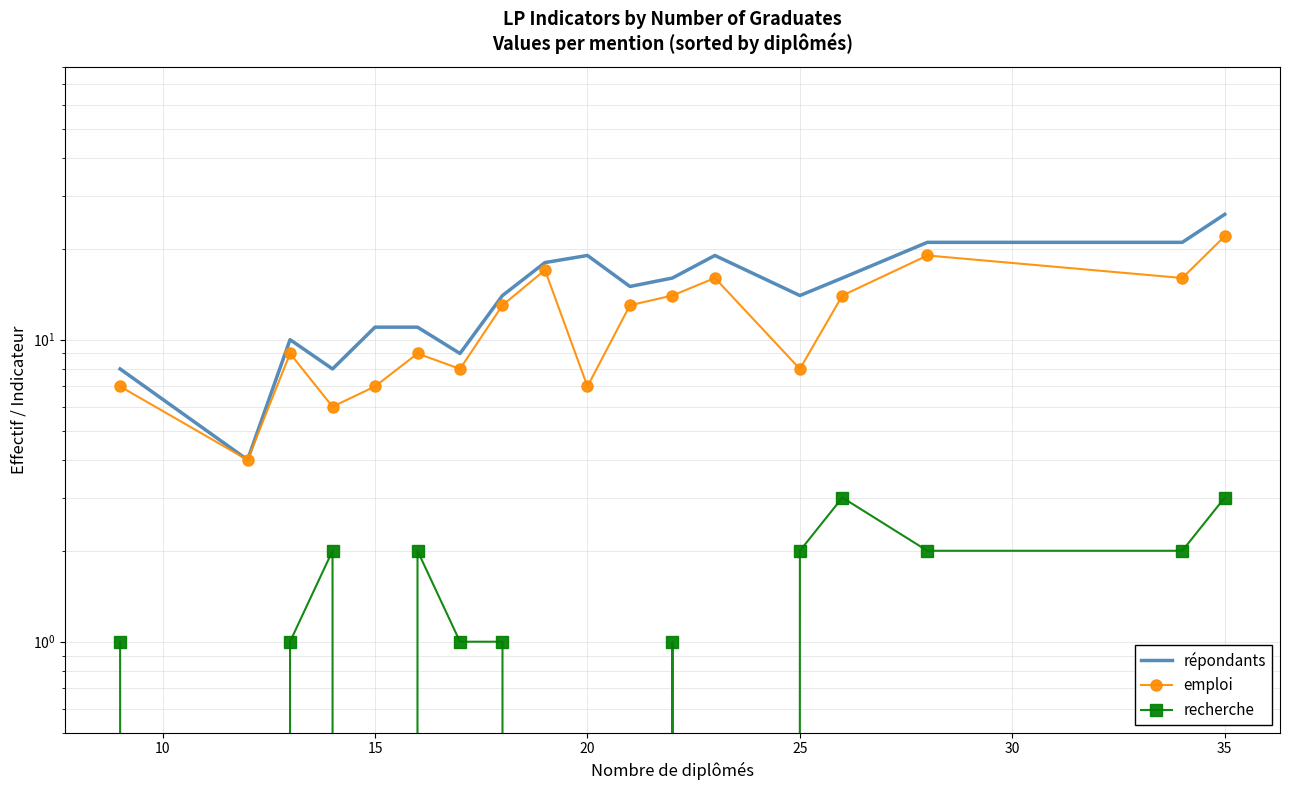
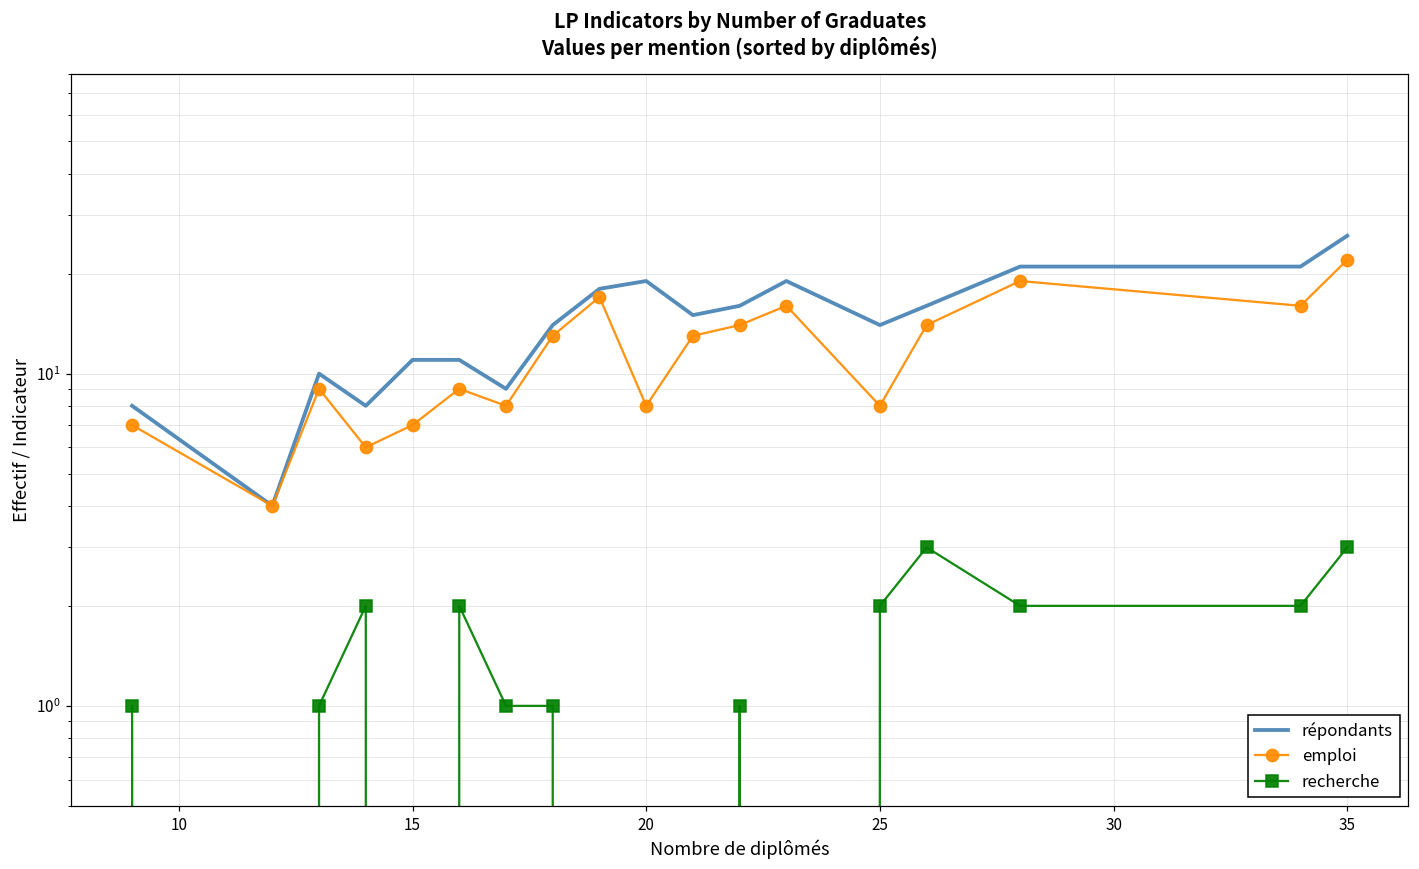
emploi, 20: 7 -> 8
